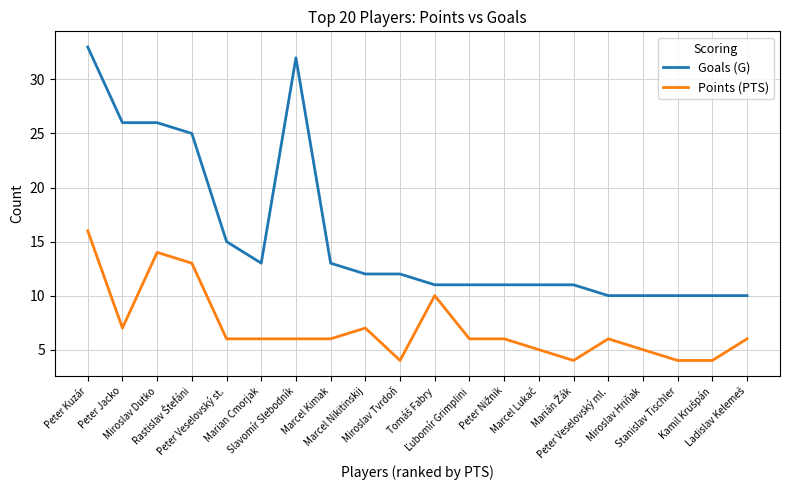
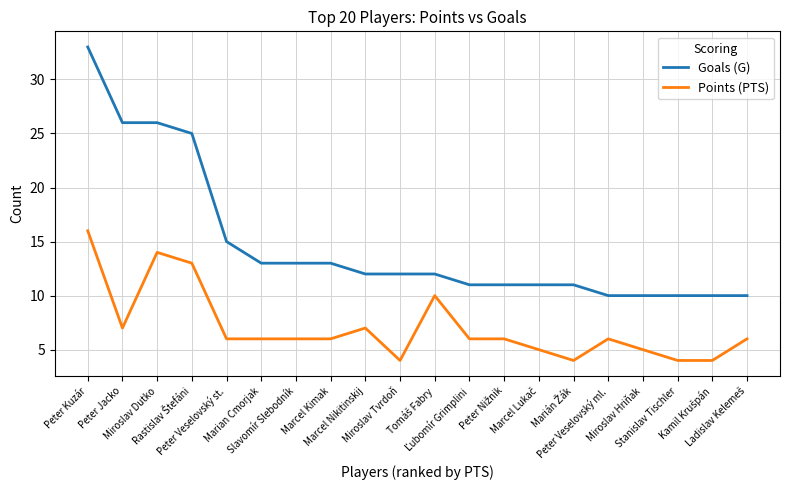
Goals (G), Slavomír Slebodník: 32 -> 13
Goals (G), Tomáš Fabry: 11 -> 12
